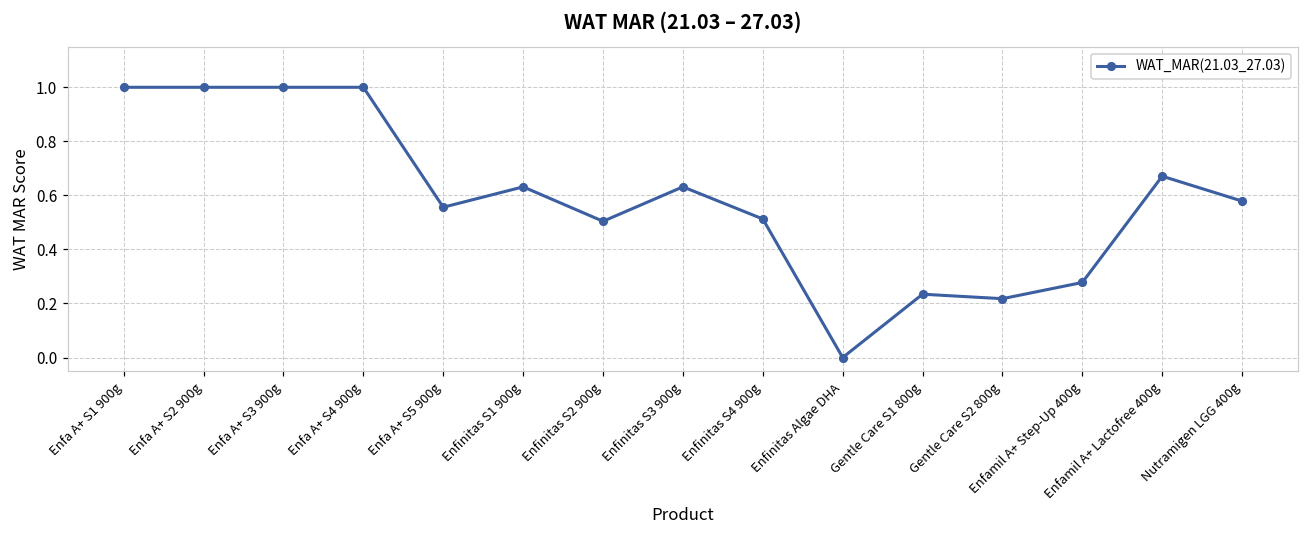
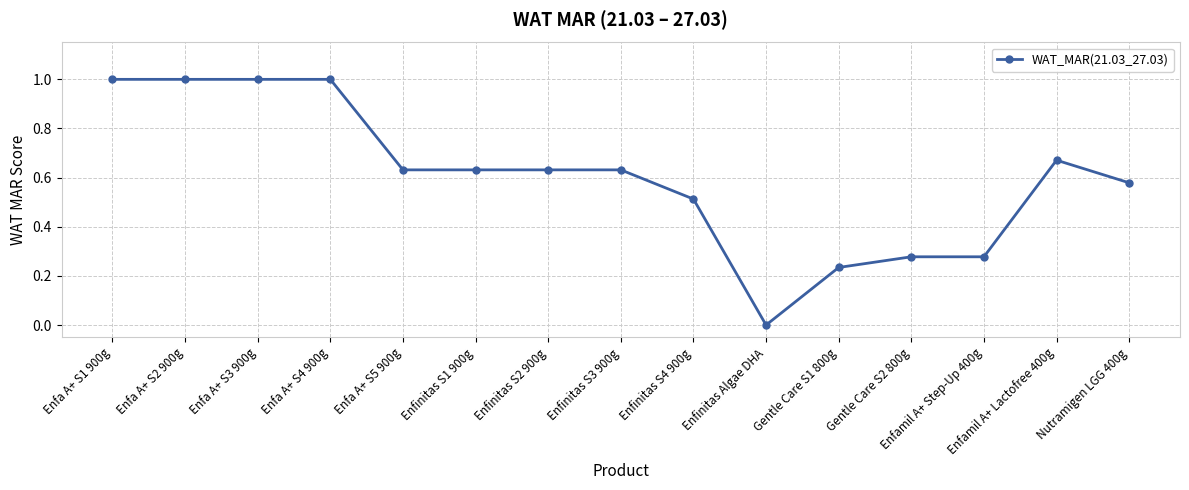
Enfa A+ S5 900g: 0.56 -> 0.63
Enfinitas S2 900g: 0.50 -> 0.63
Gentle Care S2 800g: 0.22 -> 0.28
